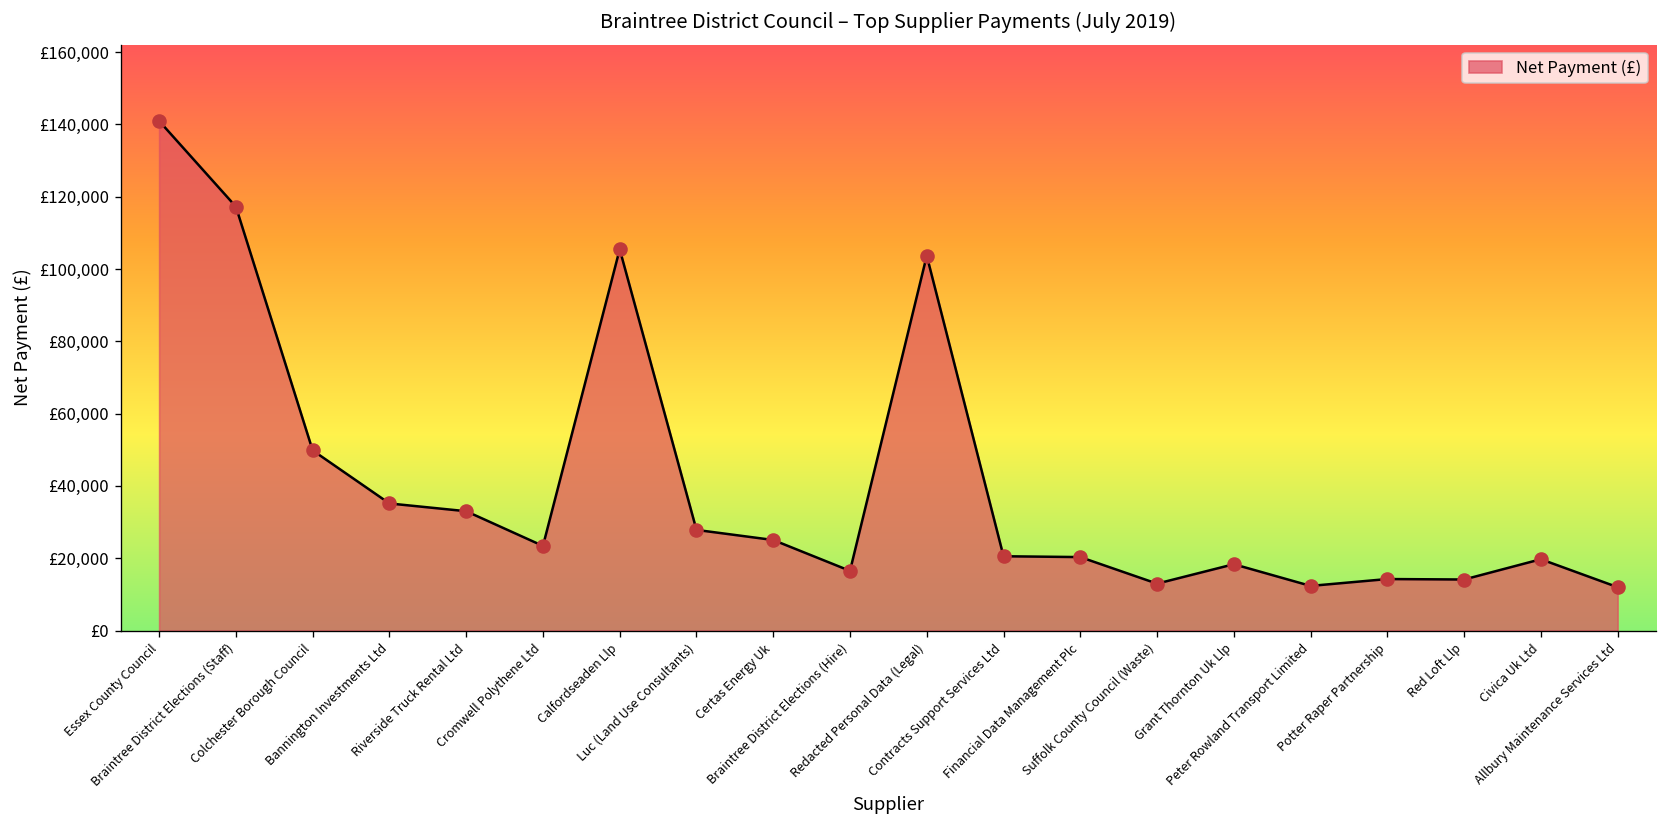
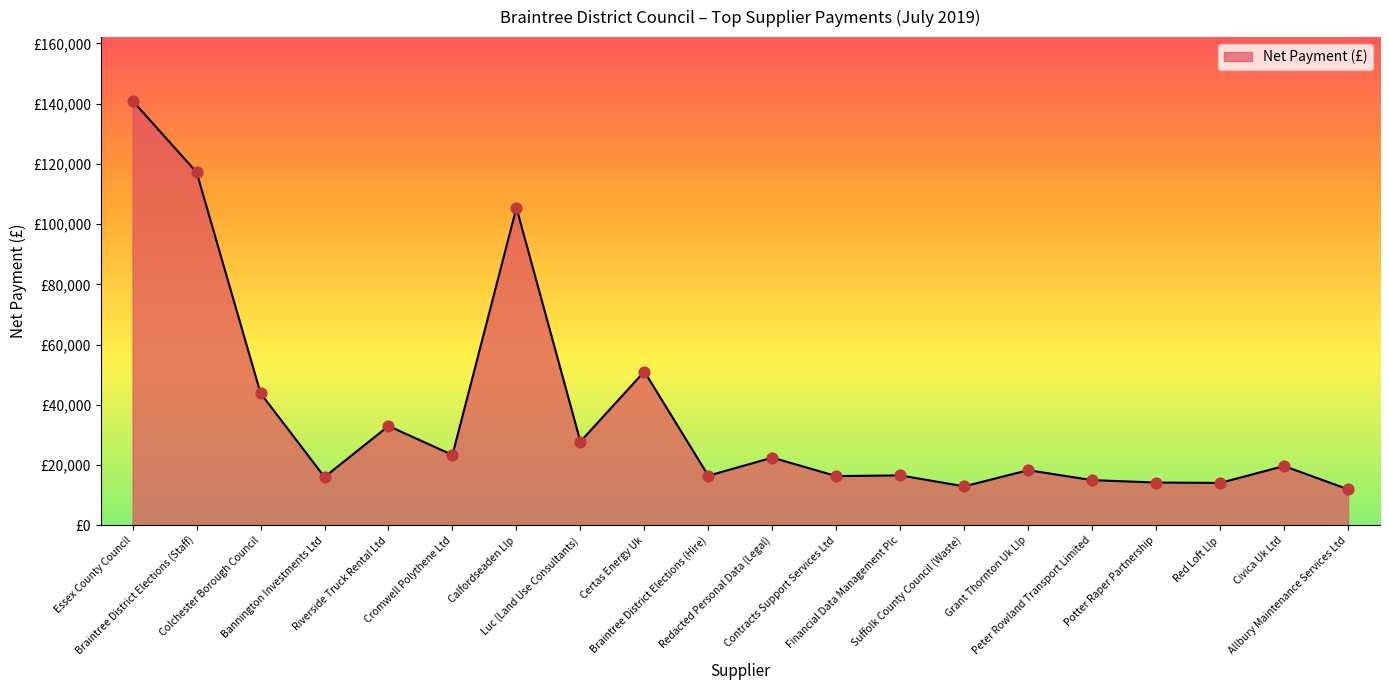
Colchester Borough Council: £50,000 -> £44,000
Bannington Investments Ltd: £35,000 -> £16,000
Certas Energy Uk: £25,000 -> £51,000
Redacted Personal Data (Legal): £104,000 -> £23,000
Contracts Support Services Ltd: £21,000 -> £16,000
Financial Data Management Plc: £20,000 -> £17,000
Peter Rowland Transport Limited: £12,000 -> £15,000
